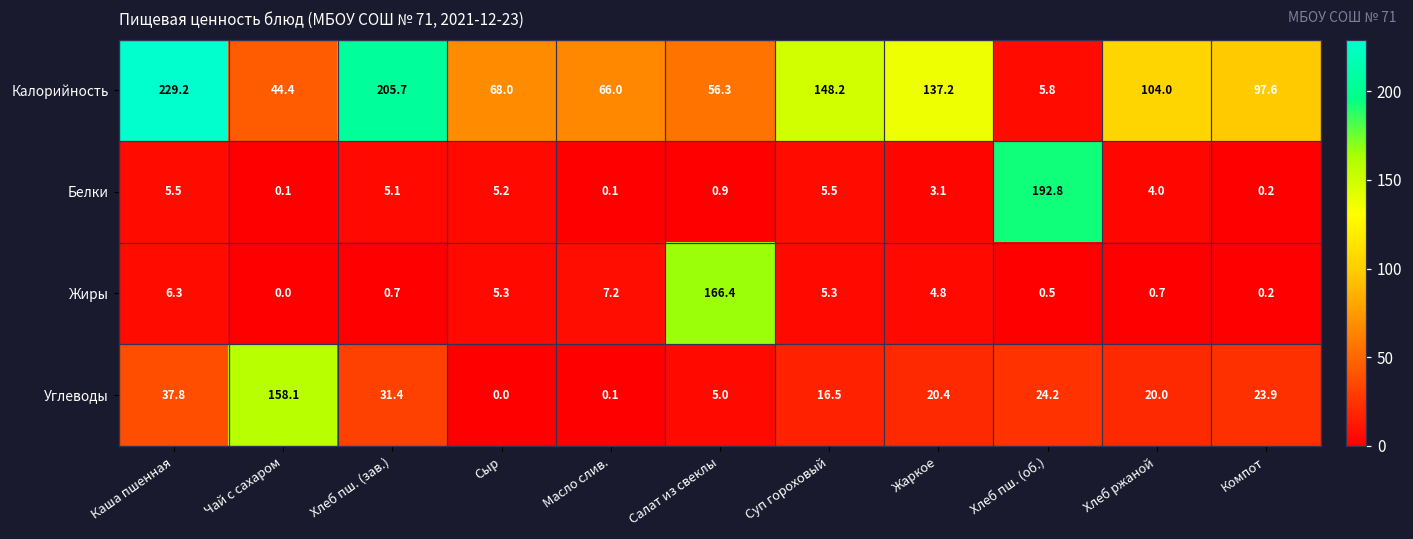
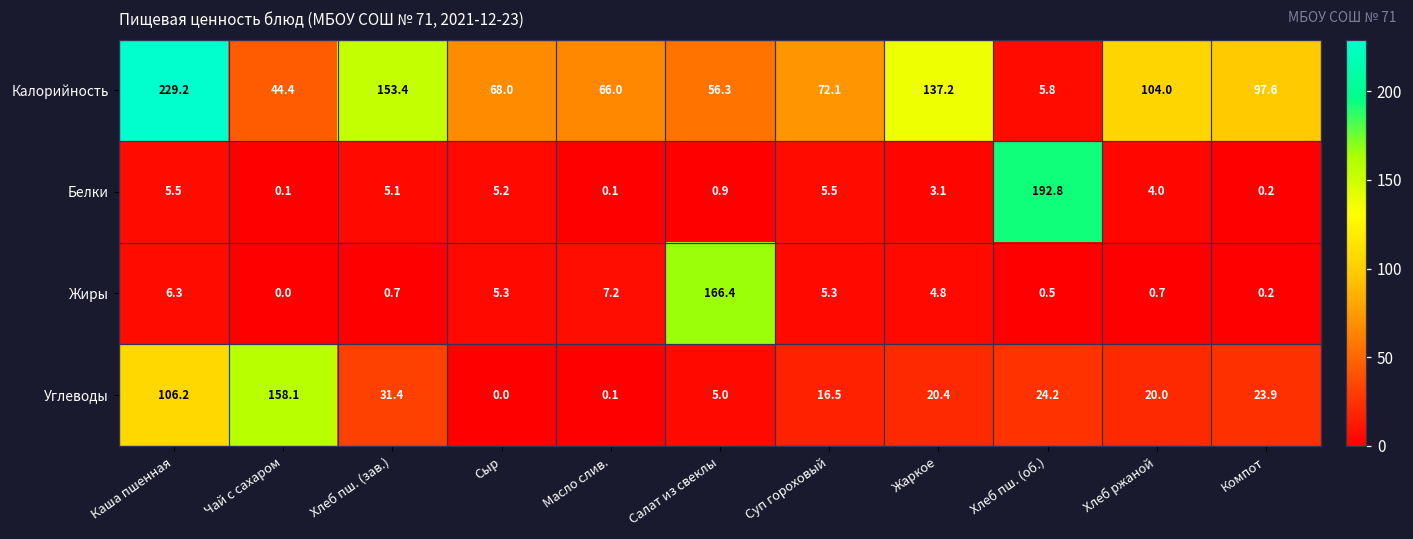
Калорийность, Хлеб пш. (зав.): 205.7 -> 153.4
Калорийность, Суп гороховый: 148.2 -> 72.1
Углеводы, Каша пшенная: 37.8 -> 106.2
